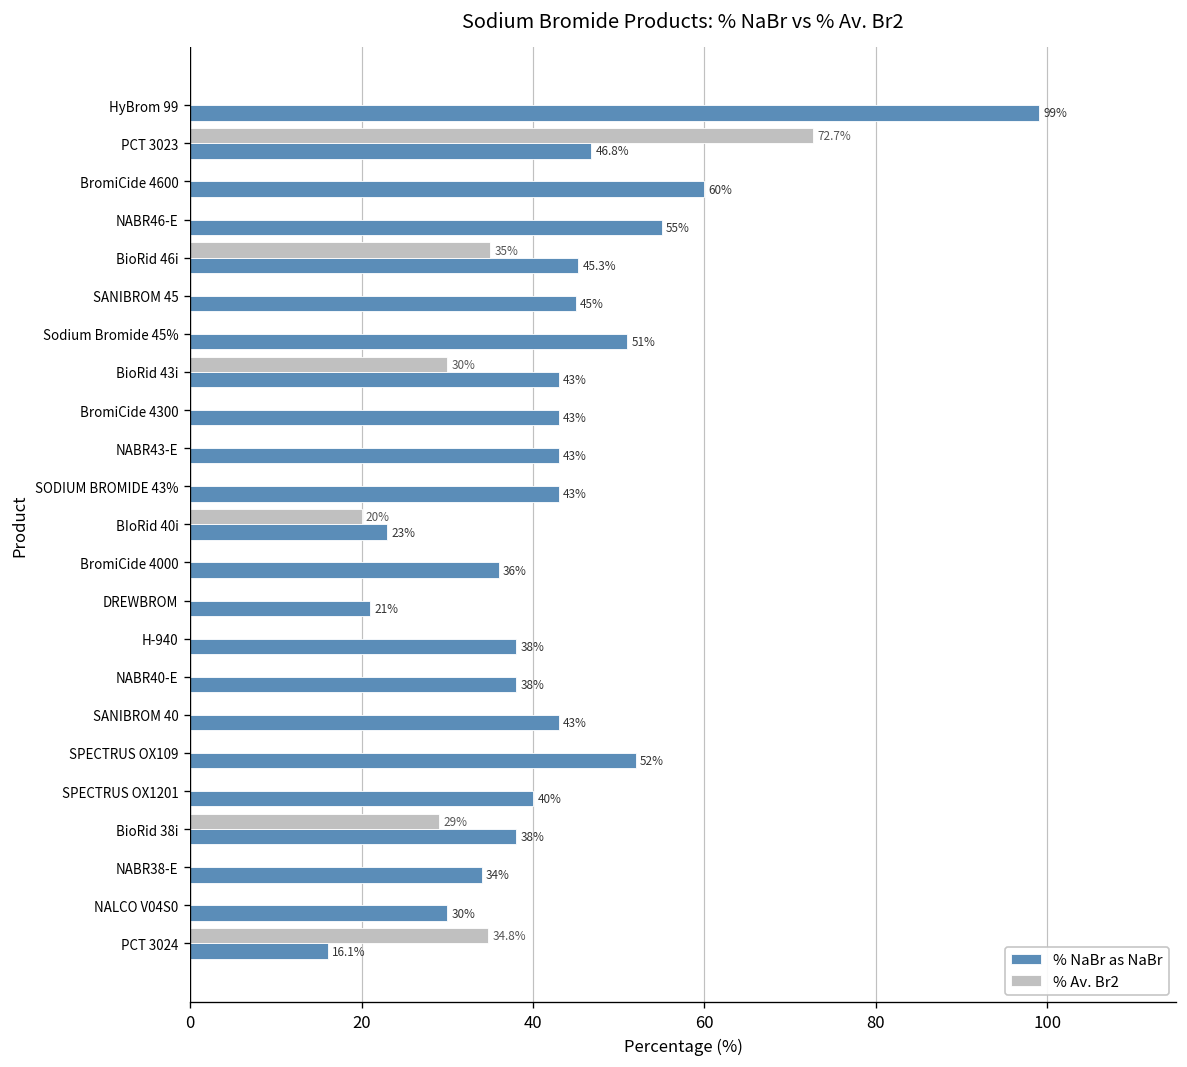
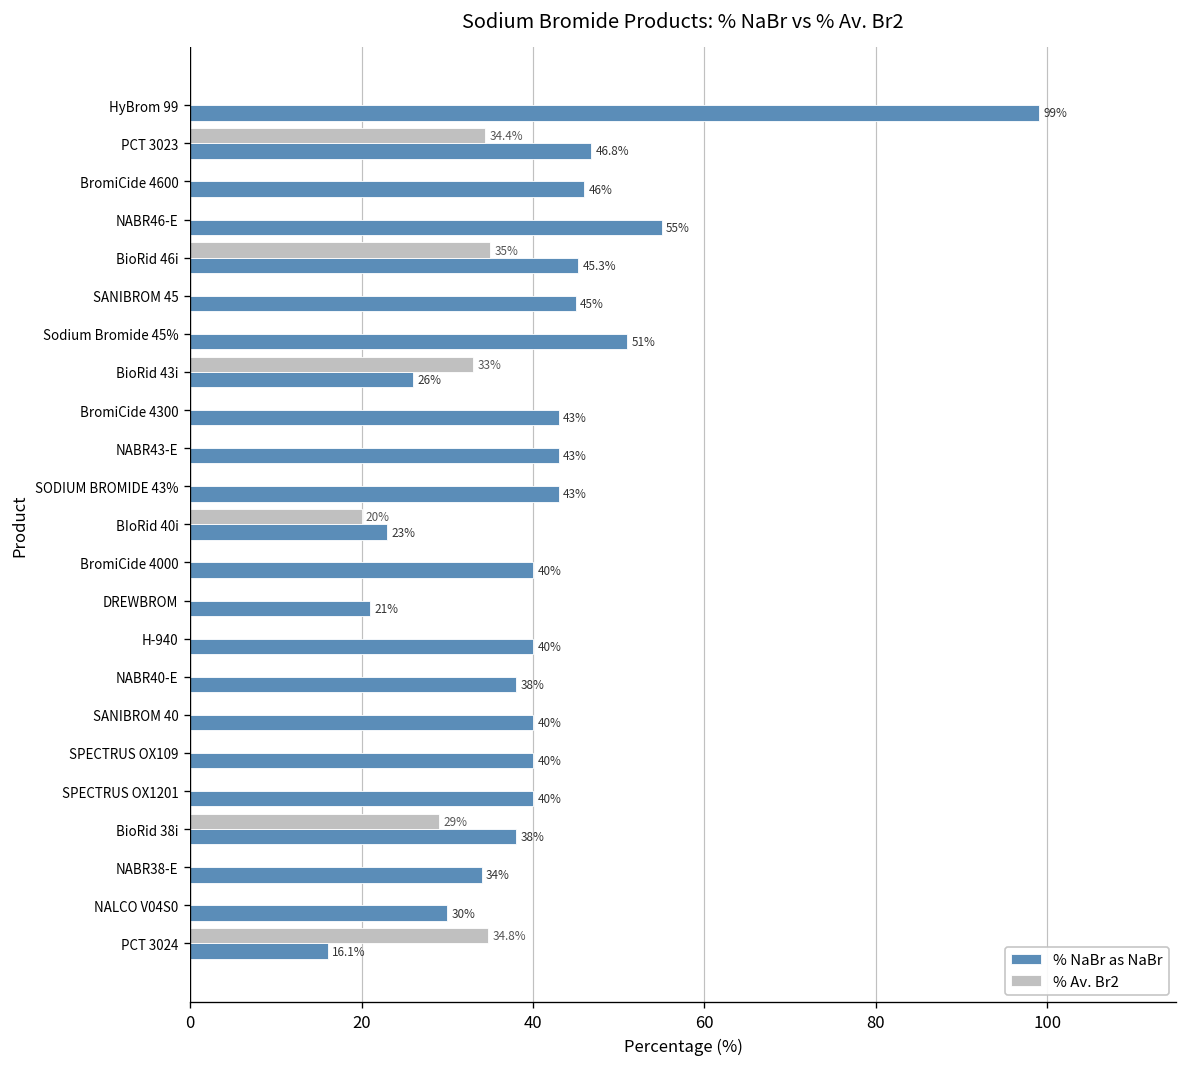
% Av. Br2, PCT 3023: 72.7% -> 34.4%
% NaBr as NaBr, BromiCide 4600: 60% -> 46%
% Av. Br2, BioRid 43i: 30% -> 33%
% NaBr as NaBr, BioRid 43i: 43% -> 26%
% NaBr as NaBr, BromiCide 4000: 36% -> 40%
% NaBr as NaBr, H-940: 38% -> 40%
% NaBr as NaBr, SANIBROM 40: 43% -> 40%
% NaBr as NaBr, SPECTRUS OX109: 52% -> 40%
